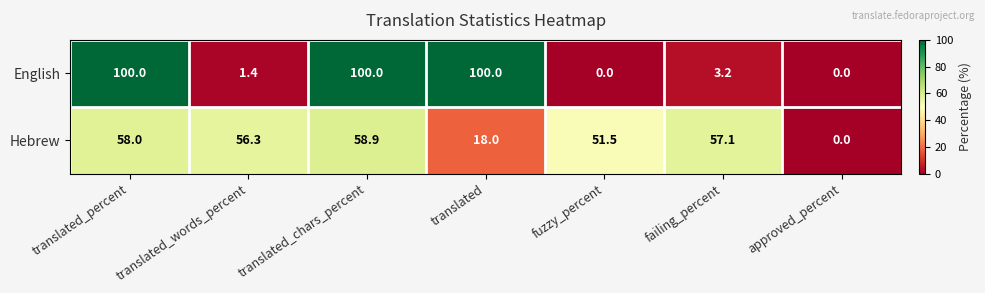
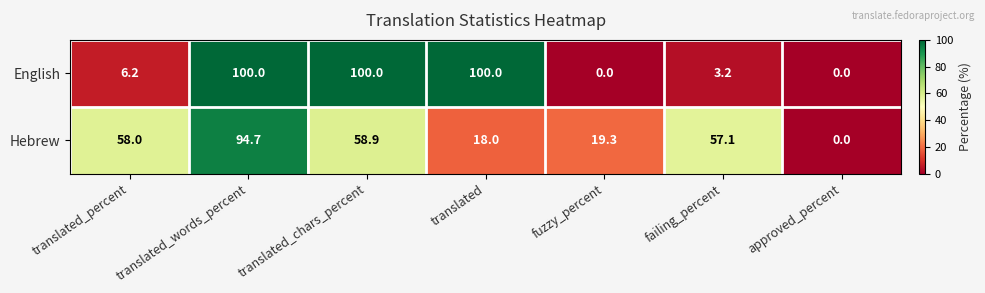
English, translated_percent: 100.0 -> 6.2
English, translated_words_percent: 1.4 -> 100.0
Hebrew, translated_words_percent: 56.3 -> 94.7
Hebrew, fuzzy_percent: 51.5 -> 19.3
